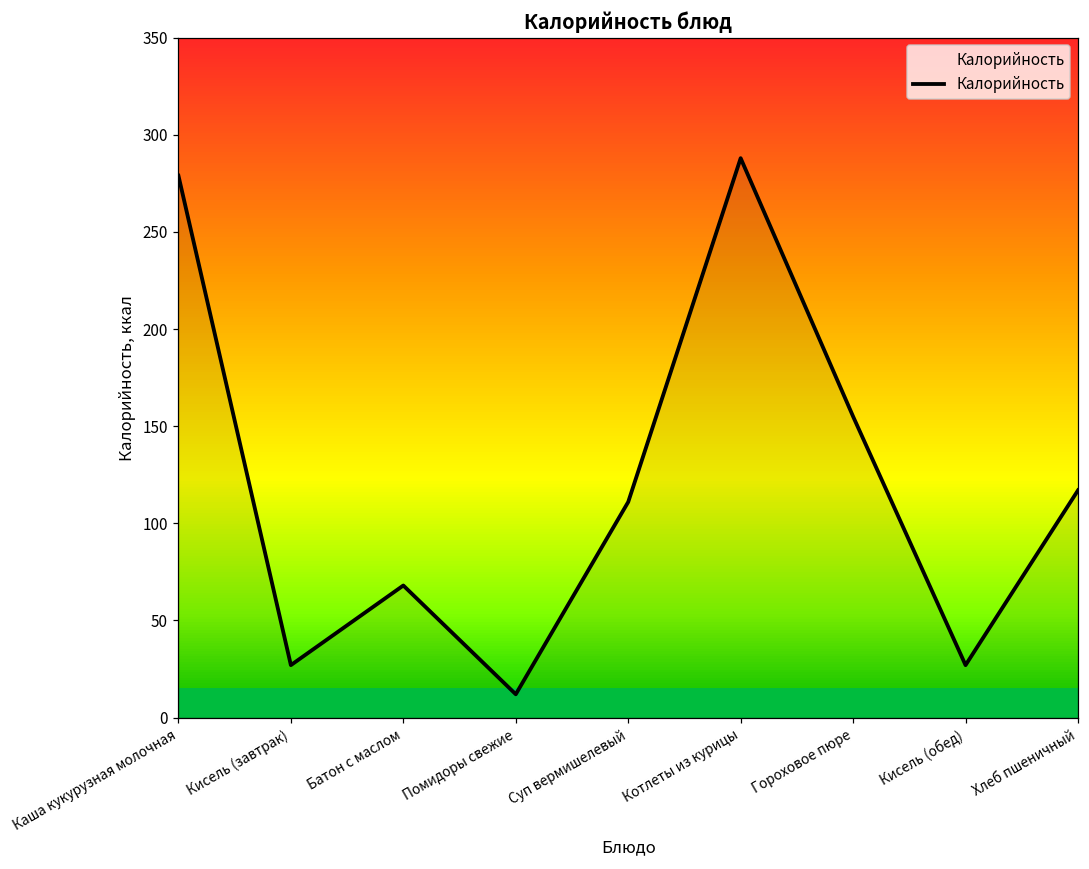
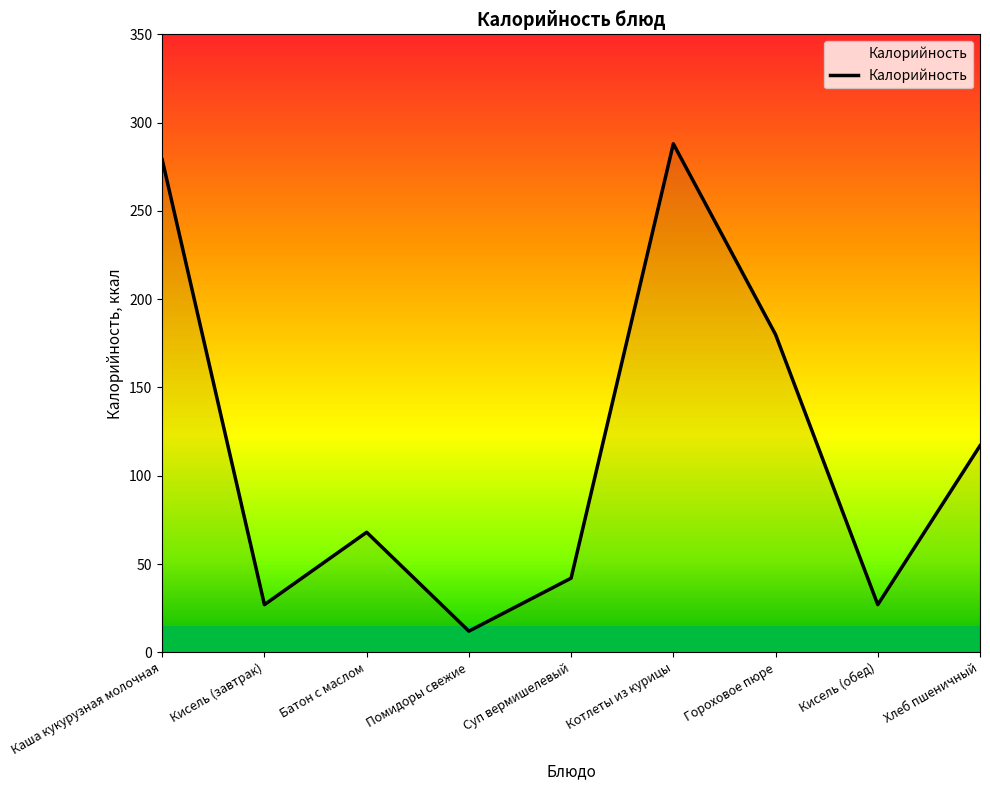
Суп вермишелевый: 111 -> 42
Гороховое пюре: 155 -> 180
